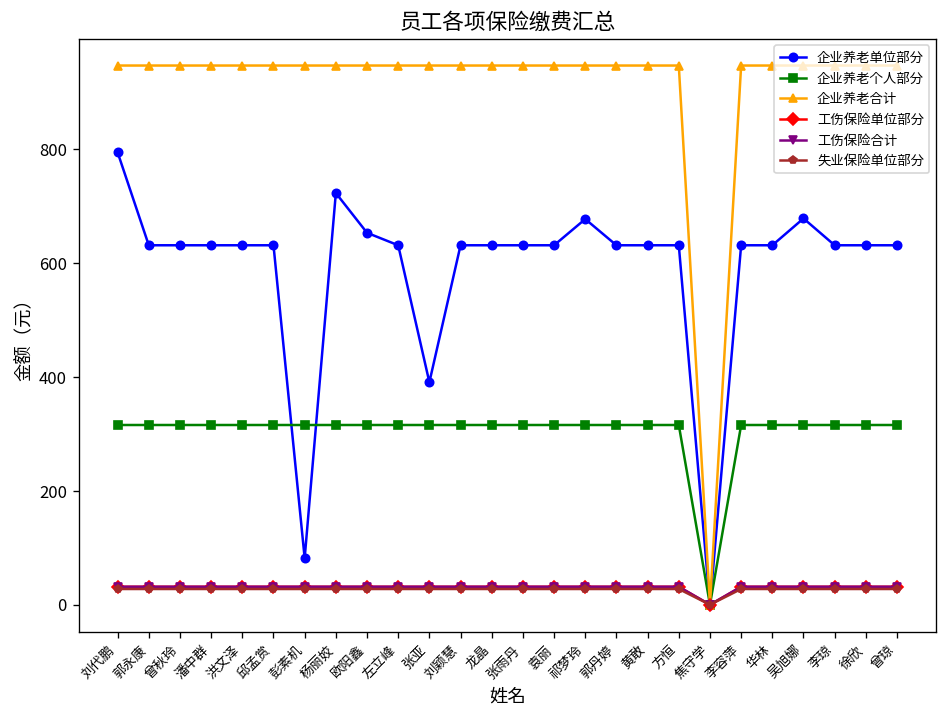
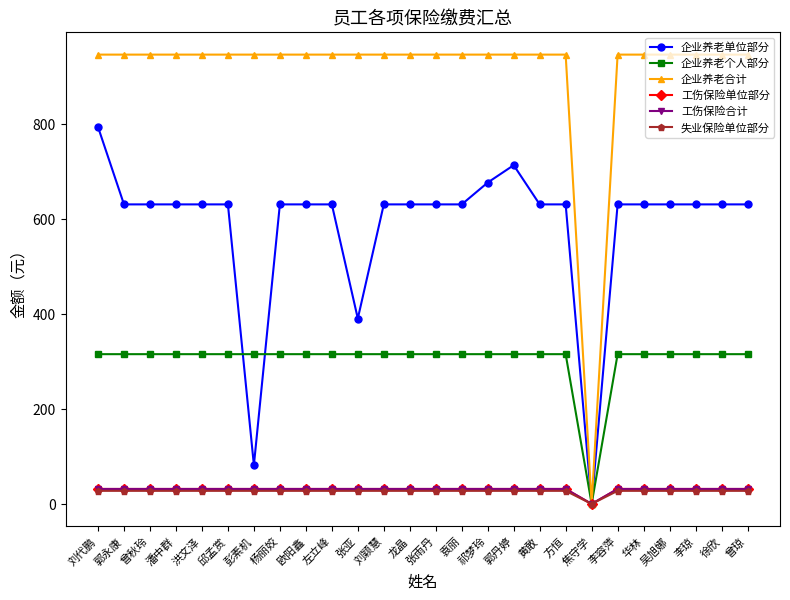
企业养老单位部分, 杨丽姣: 720 -> 630
企业养老单位部分, 欧阳鑫: 650 -> 630
企业养老单位部分, 郭丹婷: 630 -> 710
企业养老单位部分, 吴旭娜: 680 -> 630
